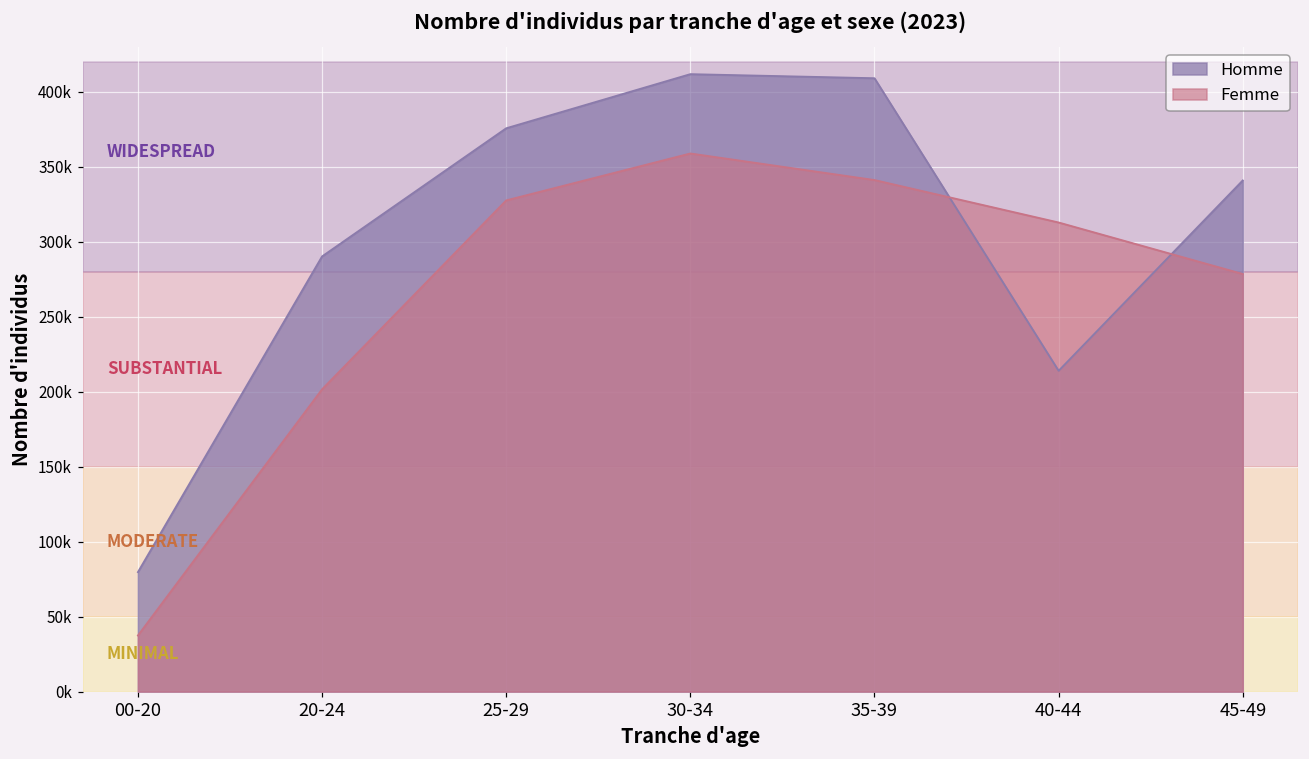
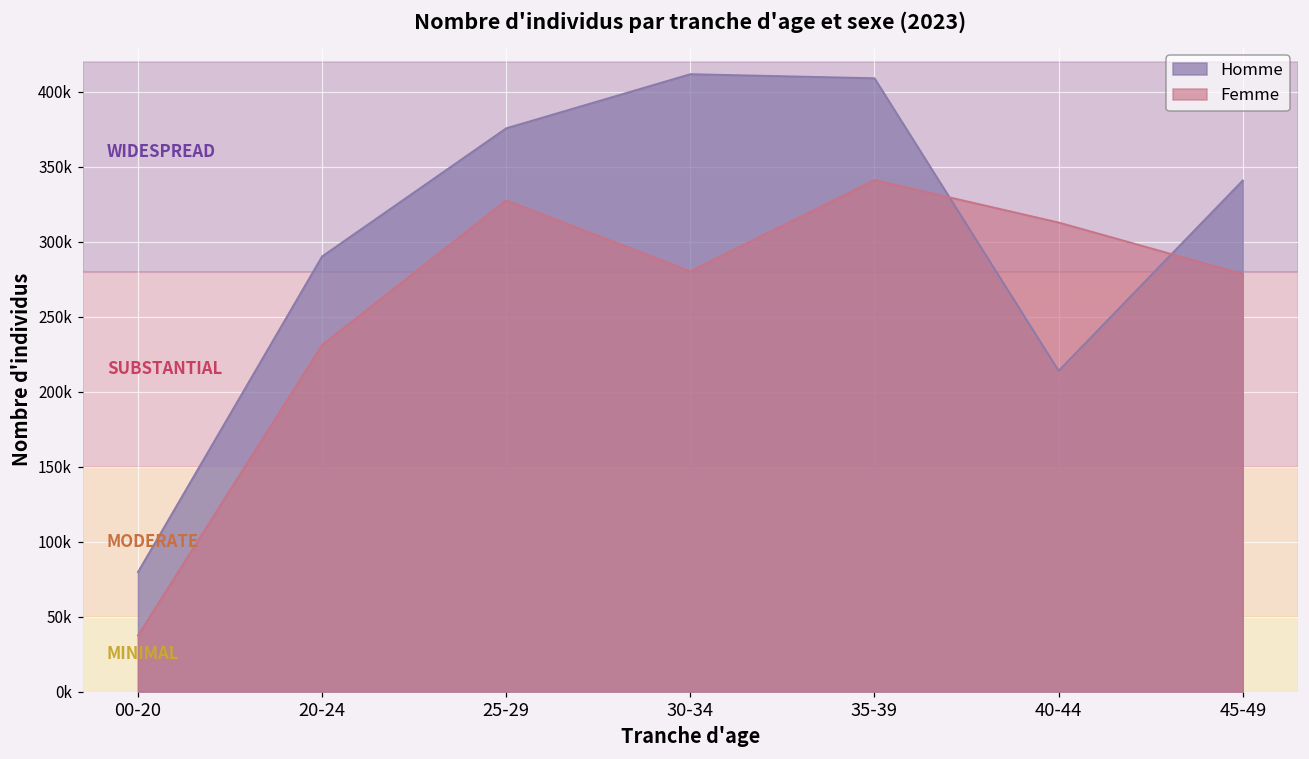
Femme, 20-24: 202000 -> 231000
Femme, 30-34: 359000 -> 280000
